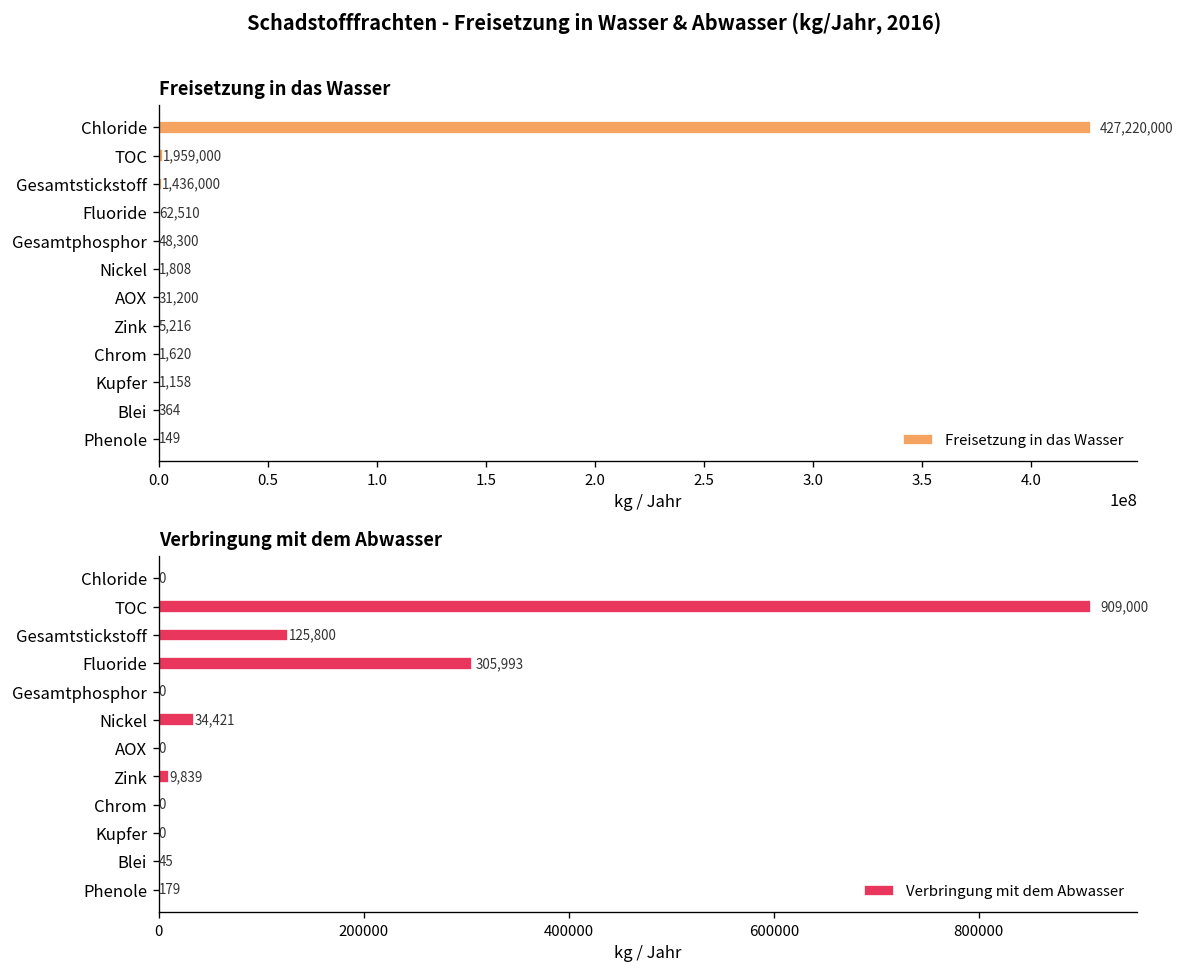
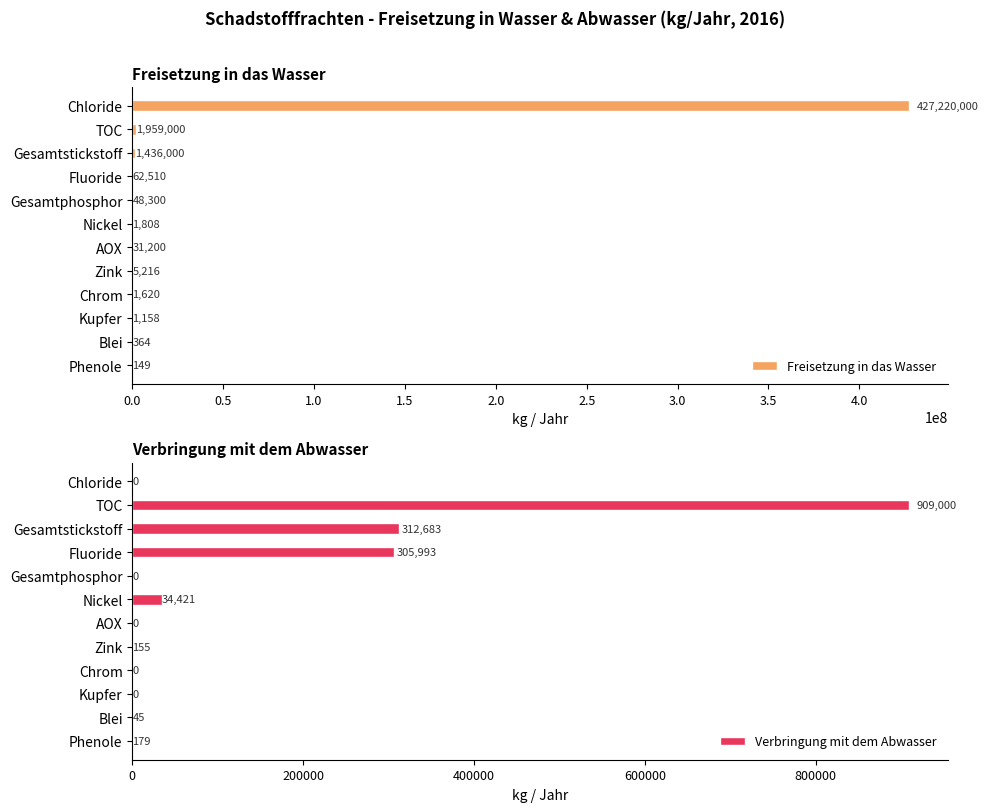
Verbringung mit dem Abwasser, Gesamtstickstoff: 125,800 -> 312,683
Verbringung mit dem Abwasser, Zink: 9,839 -> 155
